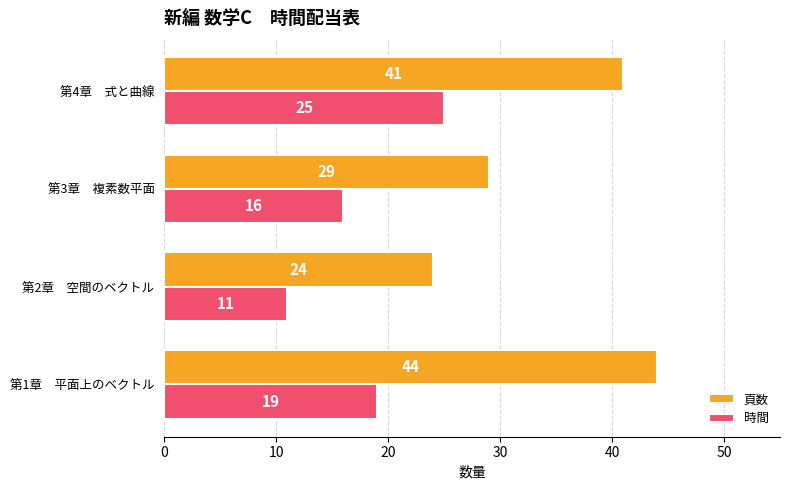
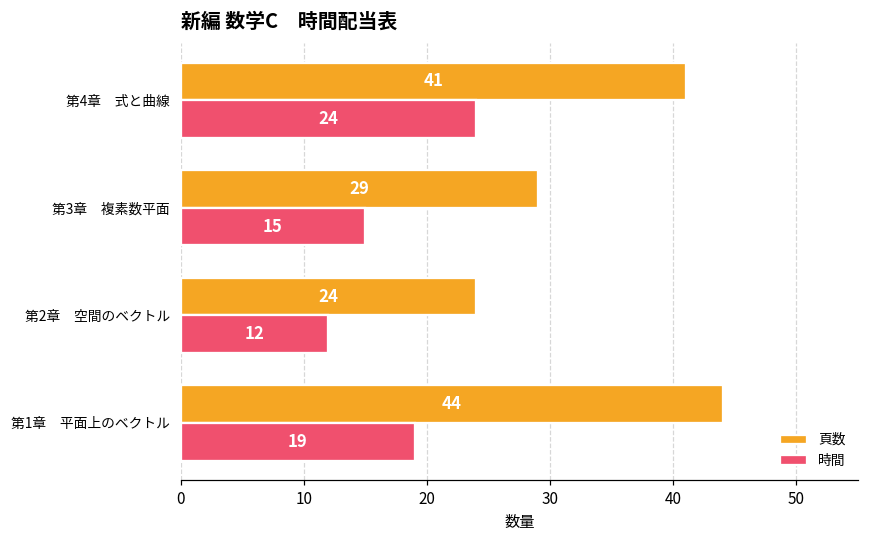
時間, 第4章 式と曲線: 25 -> 24
時間, 第3章 複素数平面: 16 -> 15
時間, 第2章 空間のベクトル: 11 -> 12
